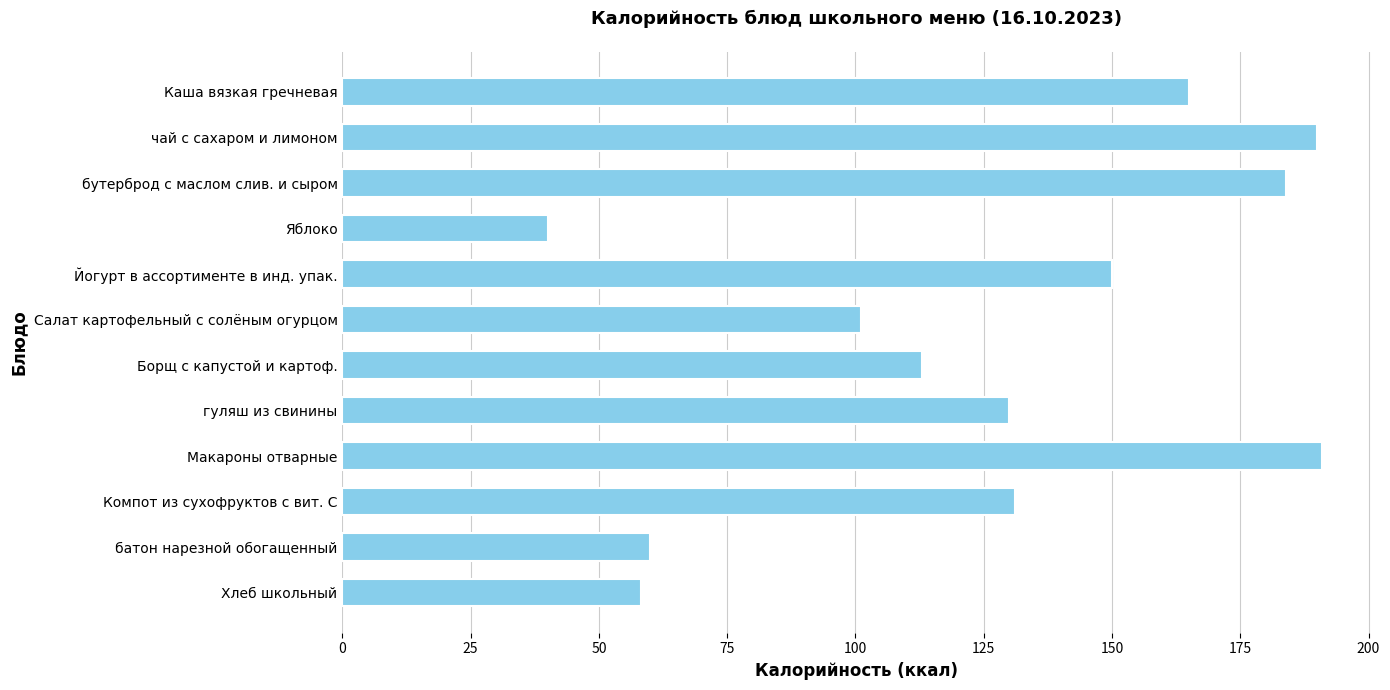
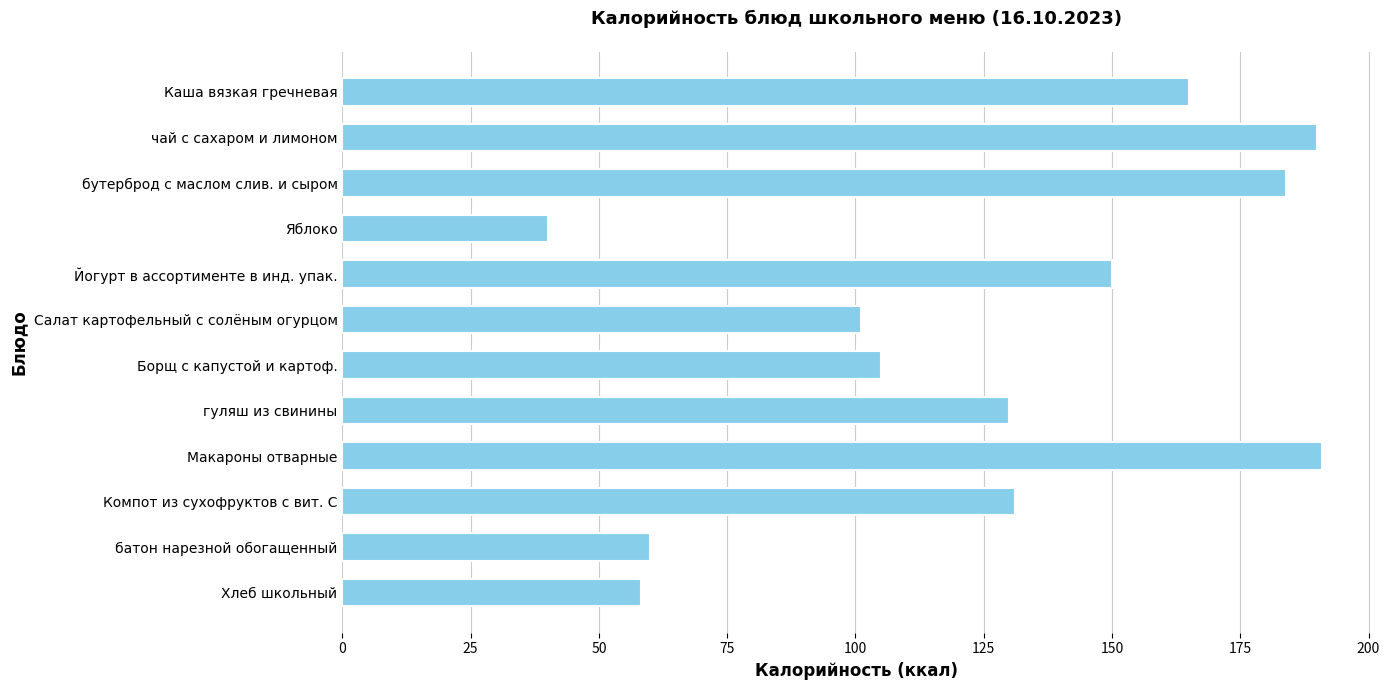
Борщ с капустой и картоф.: 113 -> 105
